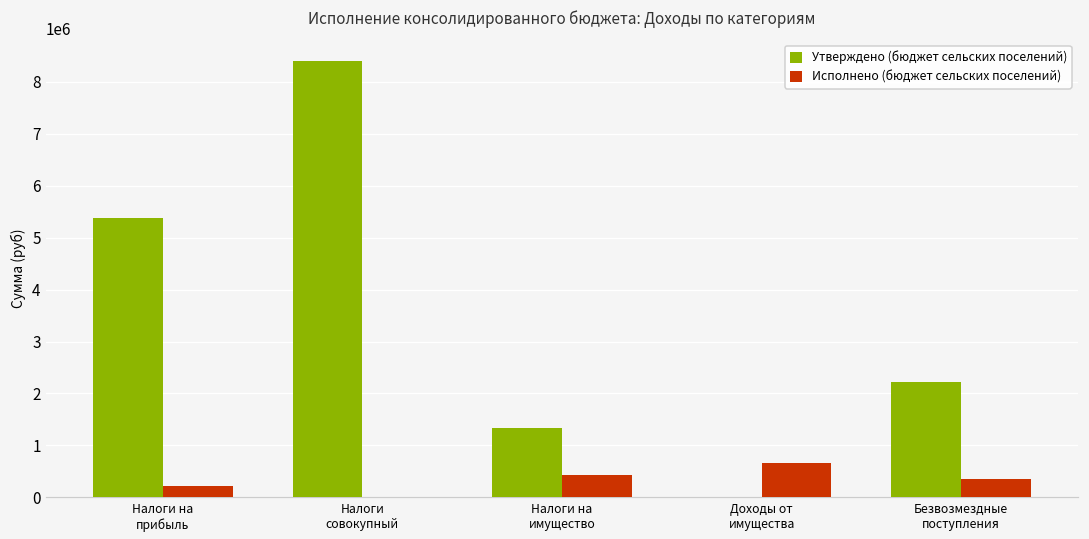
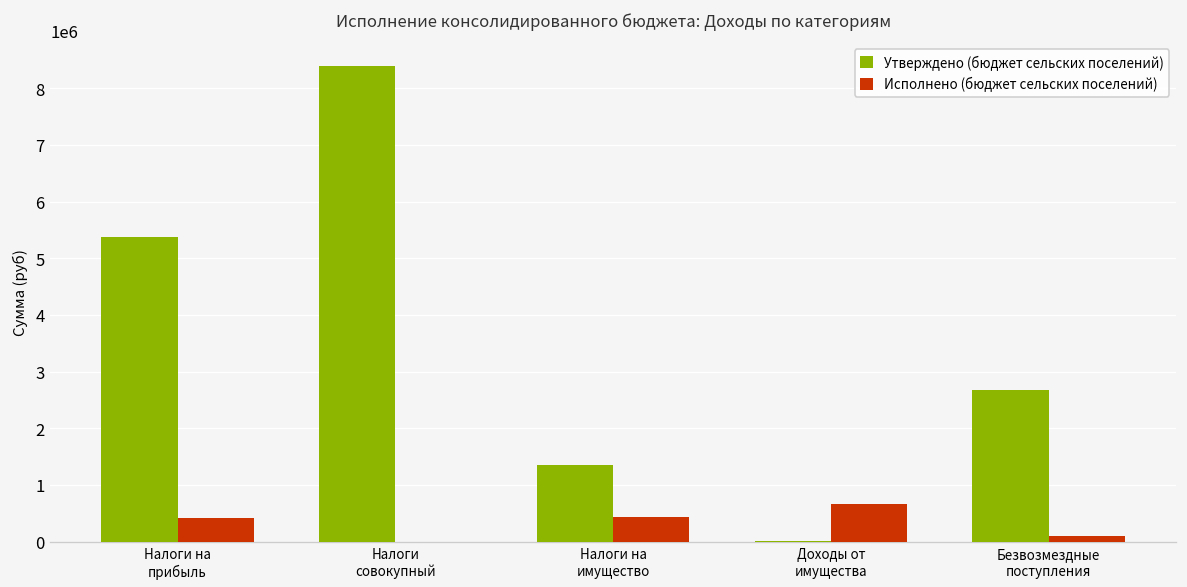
Исполнено (бюджет сельских поселений), Налоги на прибыль: 200000 -> 400000
Утверждено (бюджет сельских поселений), Безвозмездные поступления: 2200000 -> 2700000
Исполнено (бюджет сельских поселений), Безвозмездные поступления: 400000 -> 100000
